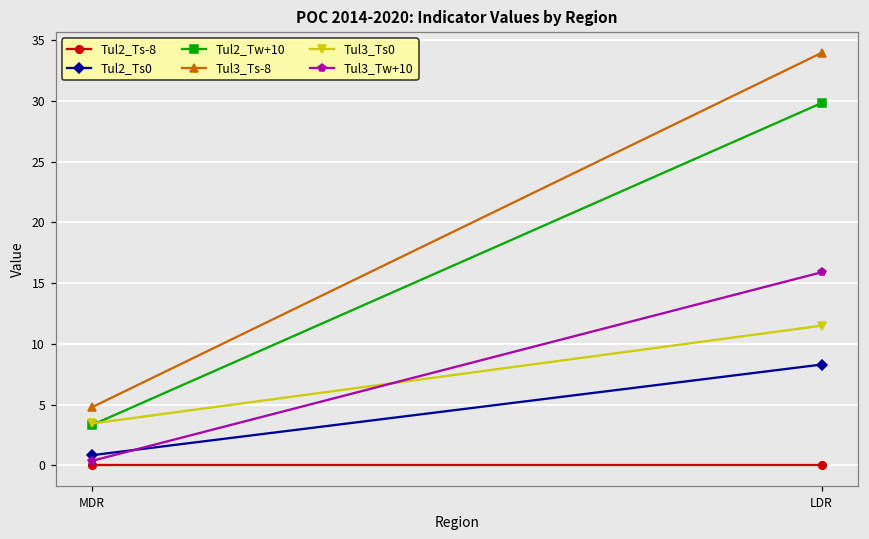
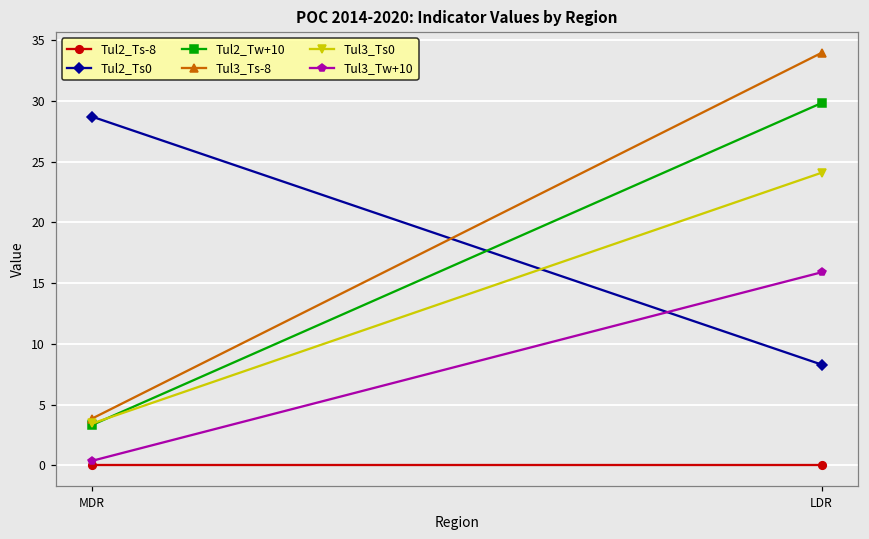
Tul2_Ts0, MDR: 0.8 -> 28.7
Tul3_Ts-8, MDR: 4.8 -> 3.9
Tul3_Ts0, LDR: 11.5 -> 24.1
